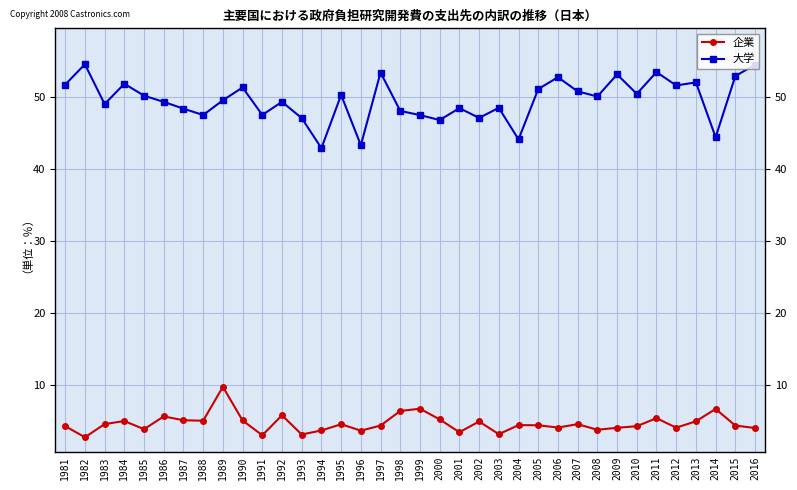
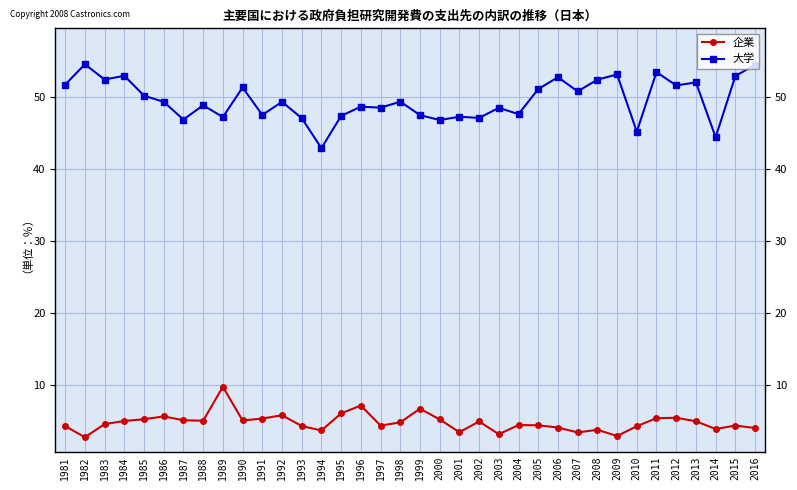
大学, 1983: 49 -> 52
大学, 1984: 52 -> 53
企業, 1985: 4 -> 5
大学, 1987: 48 -> 47
大学, 1988: 48 -> 49
大学, 1989: 50 -> 47
企業, 1991: 3 -> 5
企業, 1993: 3 -> 4
企業, 1995: 5 -> 6
大学, 1995: 50 -> 47
企業, 1996: 4 -> 7
大学, 1996: 43 -> 49
大学, 1997: 53 -> 49
企業, 1998: 6 -> 5
大学, 1998: 48 -> 49
大学, 2001: 48 -> 47
大学, 2004: 44 -> 48
企業, 2007: 5 -> 3
大学, 2008: 50 -> 52
企業, 2009: 4 -> 3
大学, 2010: 50 -> 45
企業, 2012: 4 -> 5
企業, 2014: 7 -> 4
